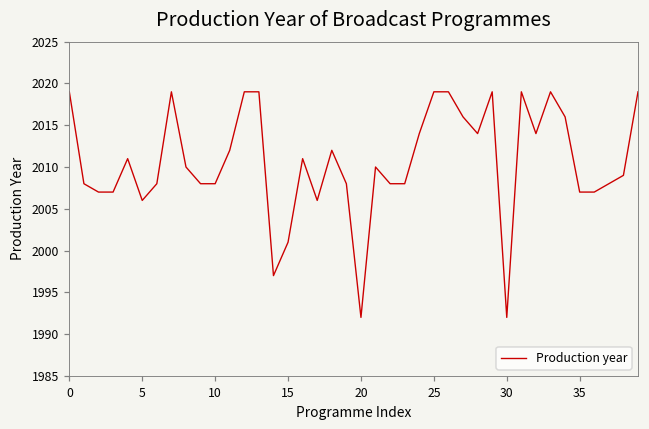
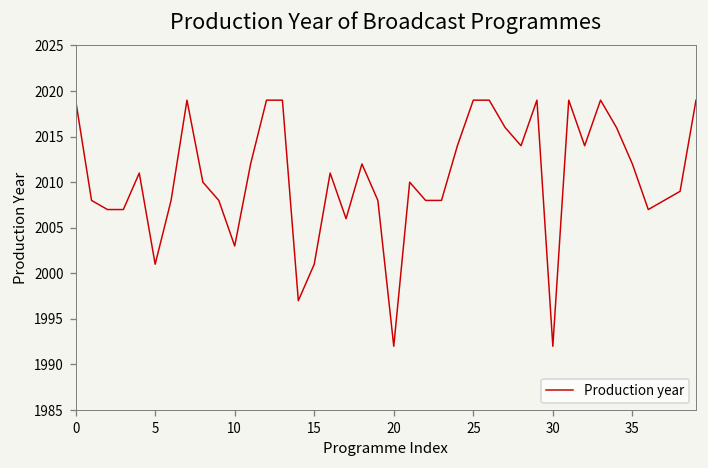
5: 2006 -> 2001
10: 2008 -> 2003
35: 2007 -> 2012
